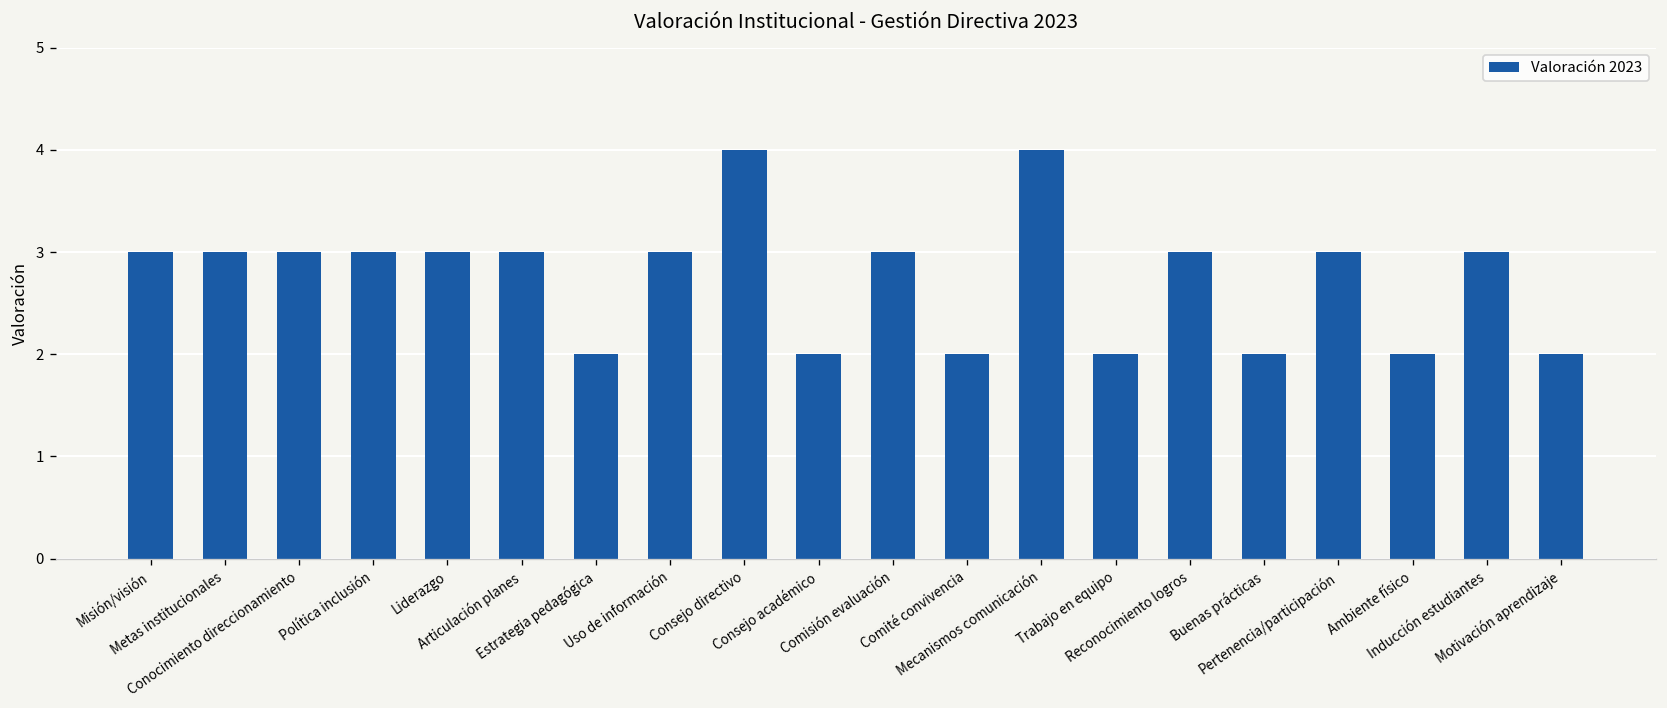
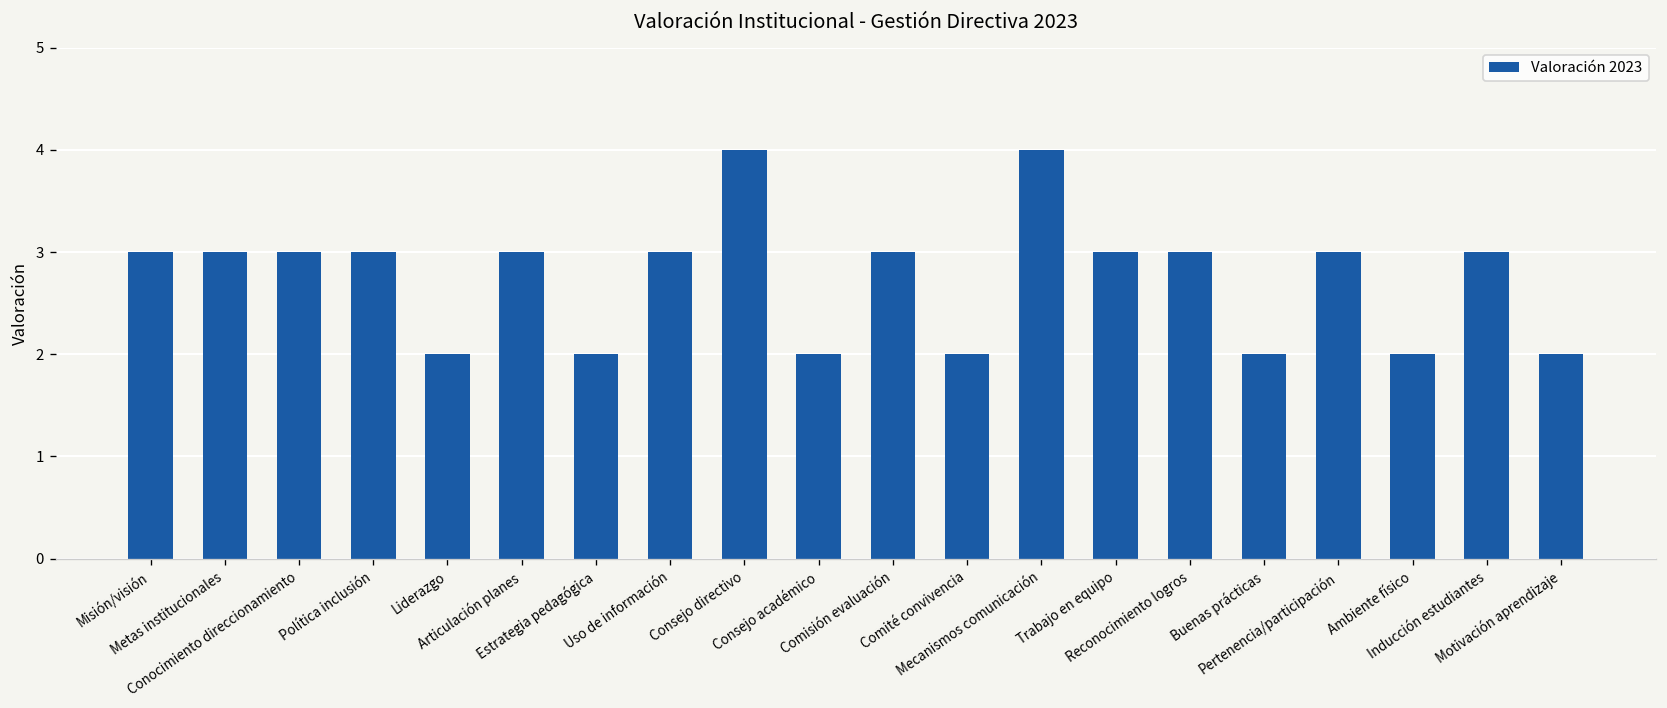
Liderazgo: 3 -> 2
Trabajo en equipo: 2 -> 3
